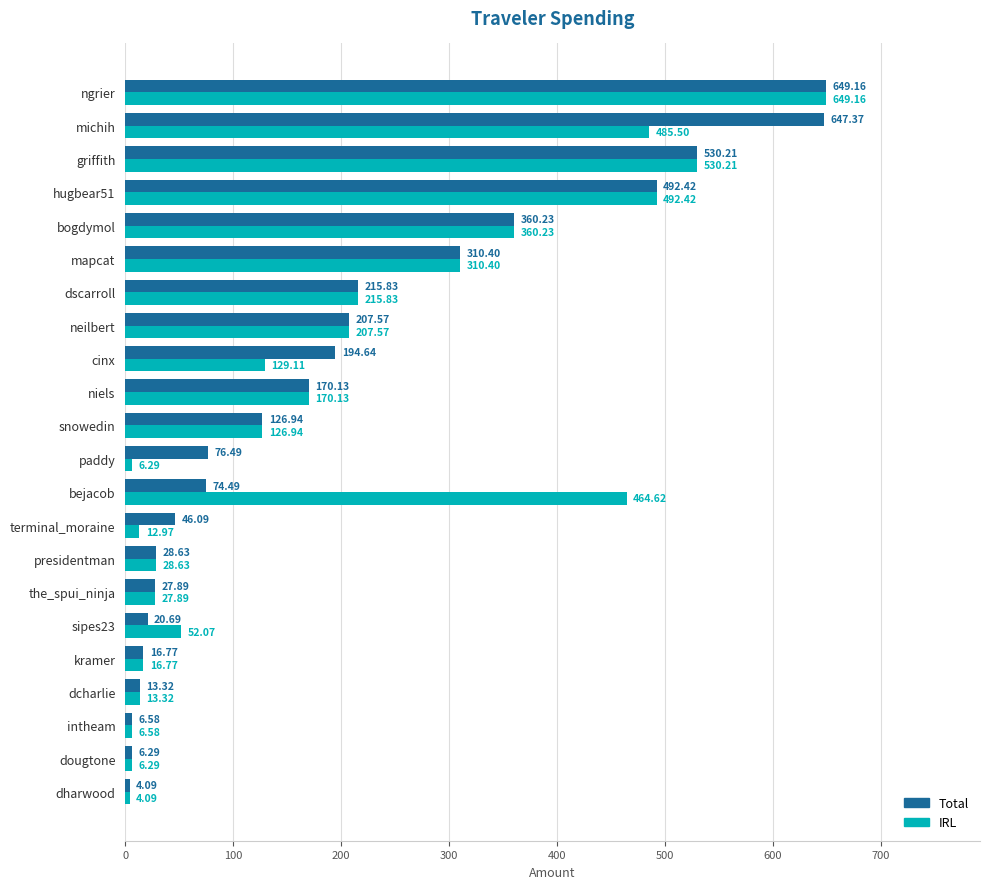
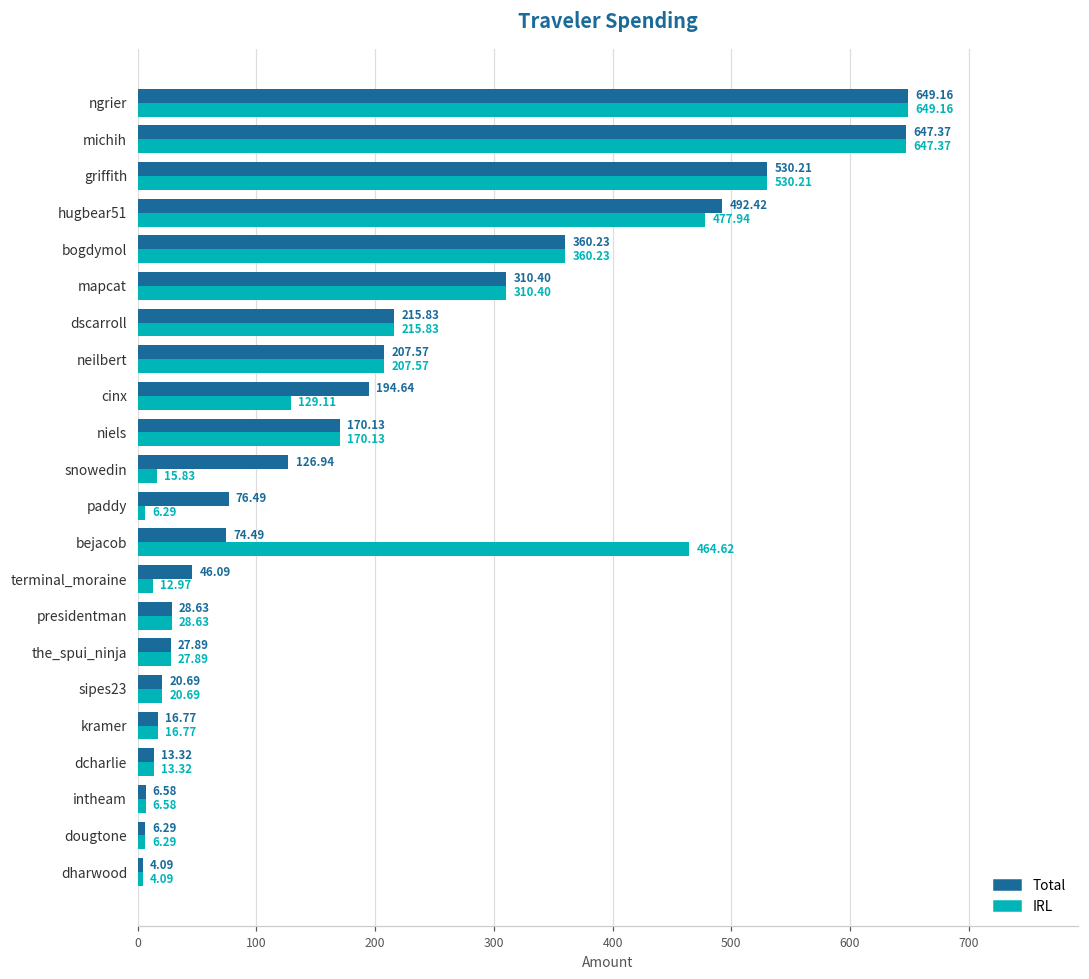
IRL, michih: 485.50 -> 647.37
IRL, hugbear51: 492.42 -> 477.94
IRL, snowedin: 126.94 -> 15.83
IRL, sipes23: 52.07 -> 20.69
